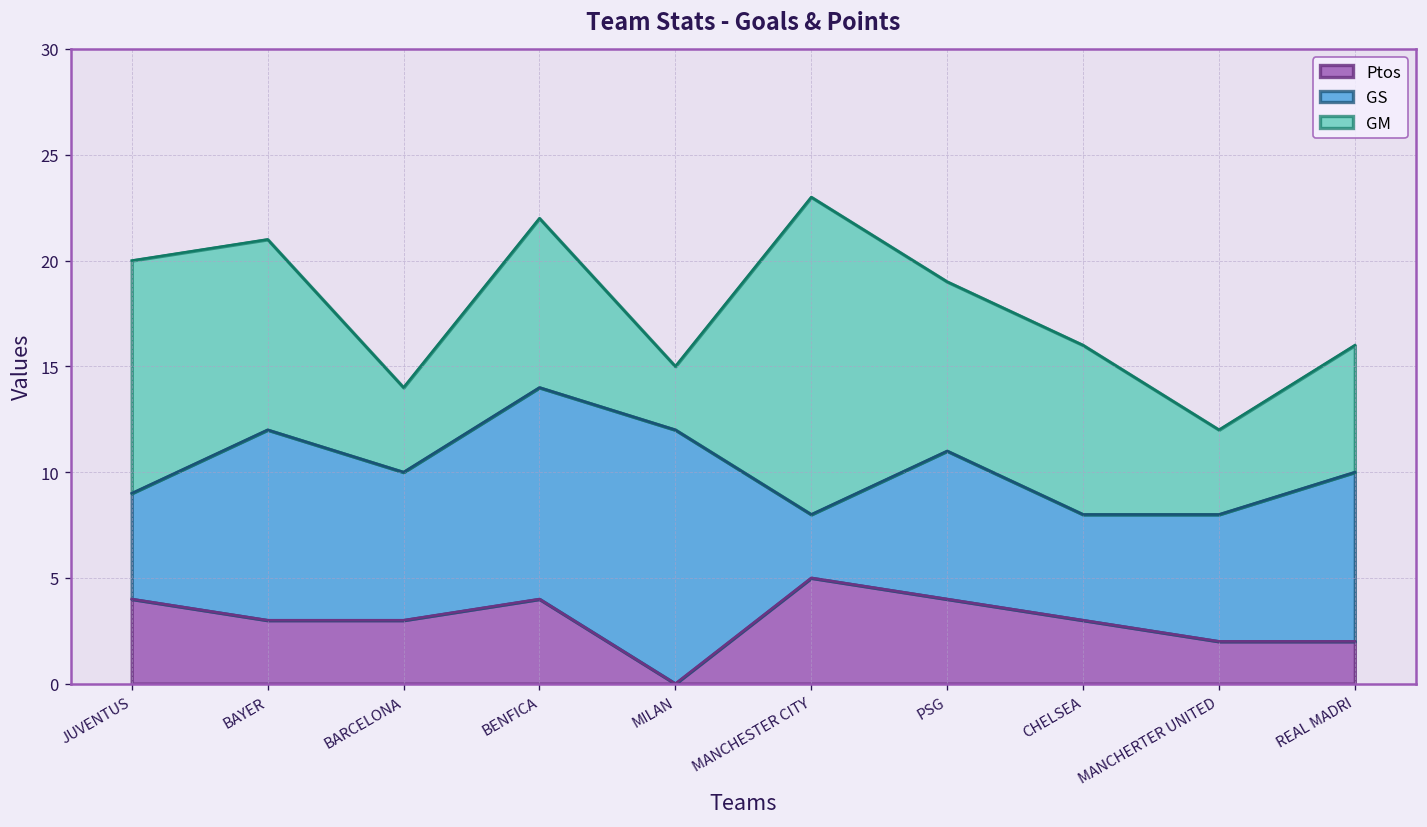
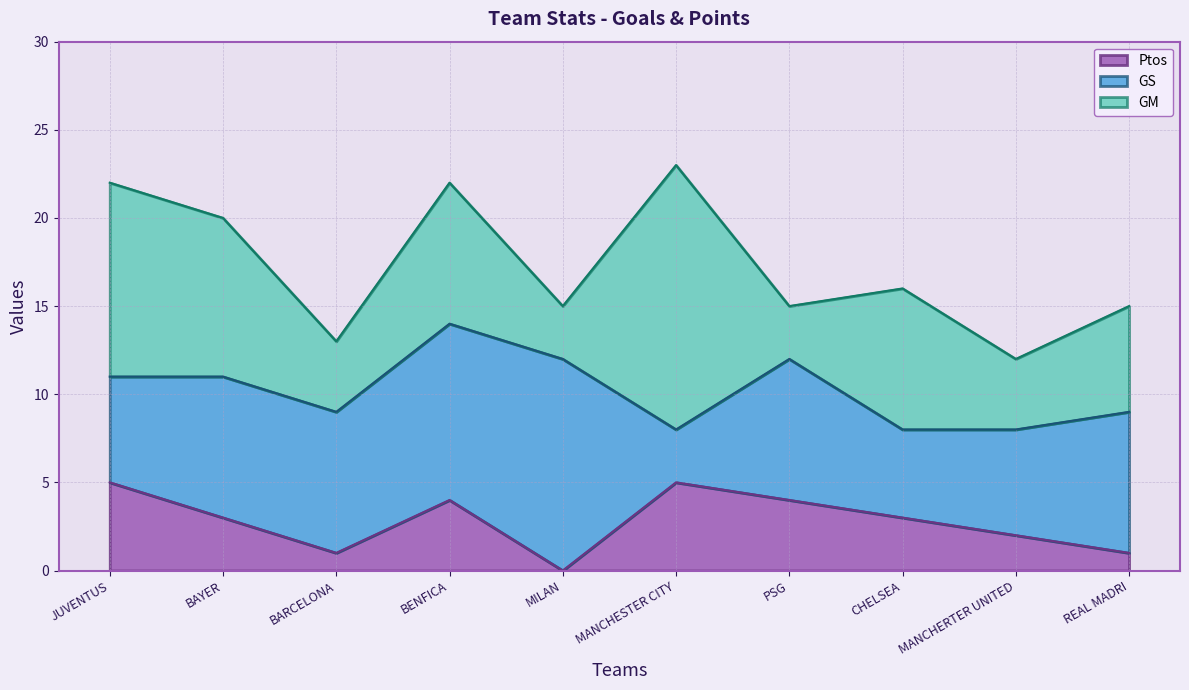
Ptos, JUVENTUS: 4 -> 5
GS, JUVENTUS: 5 -> 6
GS, BAYER: 9 -> 8
Ptos, BARCELONA: 3 -> 1
GS, BARCELONA: 7 -> 8
GS, PSG: 7 -> 8
GM, PSG: 8 -> 3
Ptos, REAL MADRI: 2 -> 1
